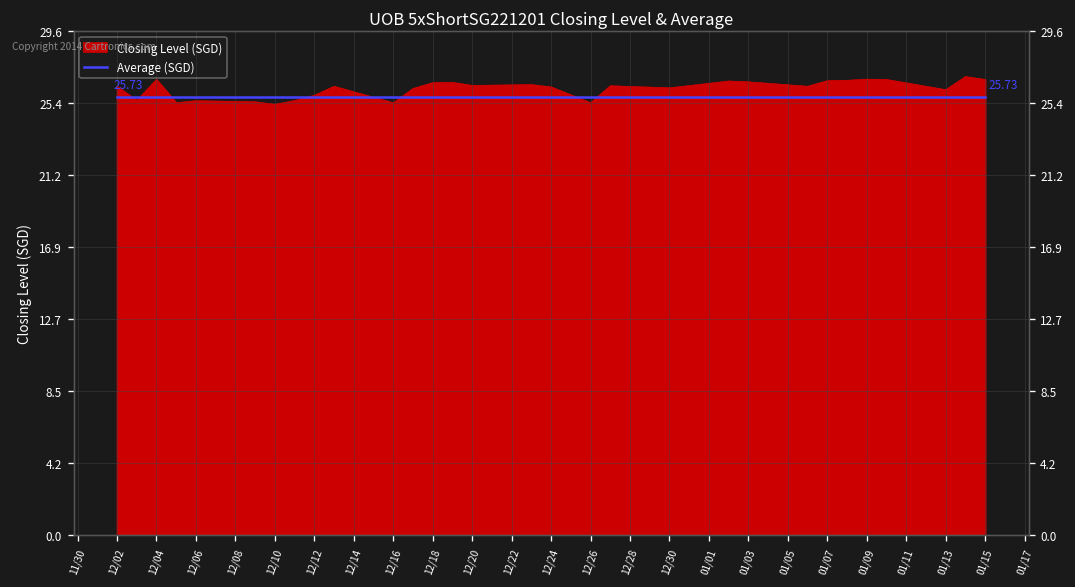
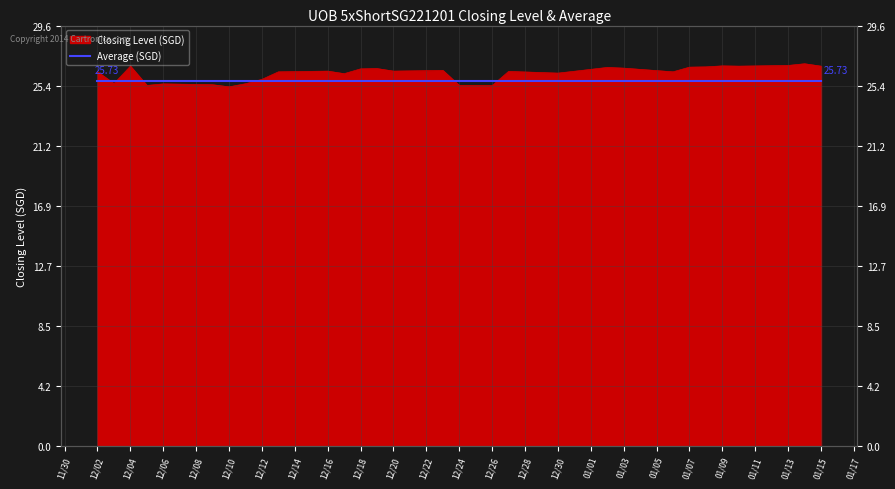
Closing Level (SGD), 12/16: 25.4 -> 26.4
Closing Level (SGD), 12/24: 26.3 -> 25.4
Closing Level (SGD), 01/13: 26.2 -> 26.8
